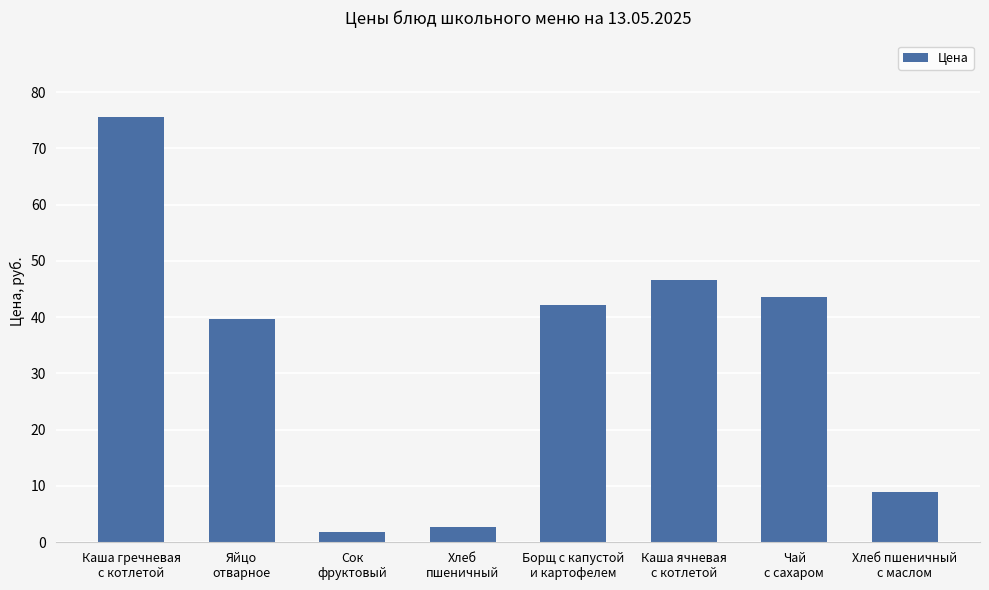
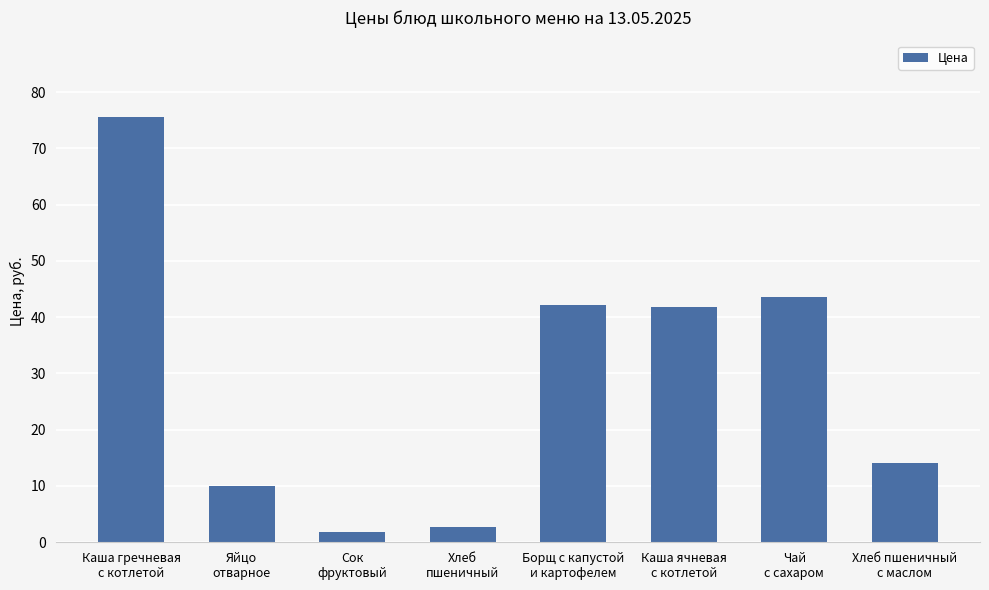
Яйцо отварное: 40 -> 10
Каша ячневая с котлетой: 47 -> 42
Хлеб пшеничный с маслом: 9 -> 14
